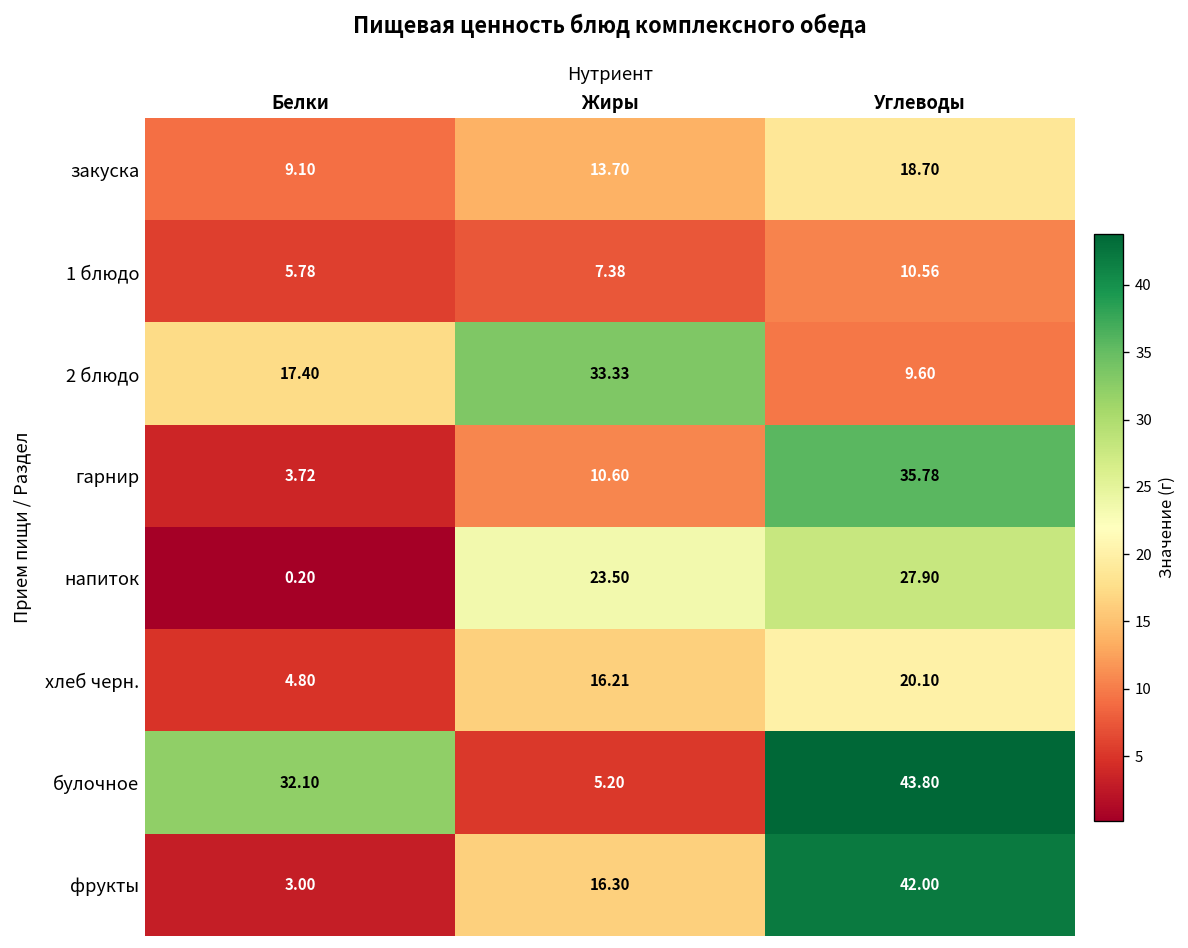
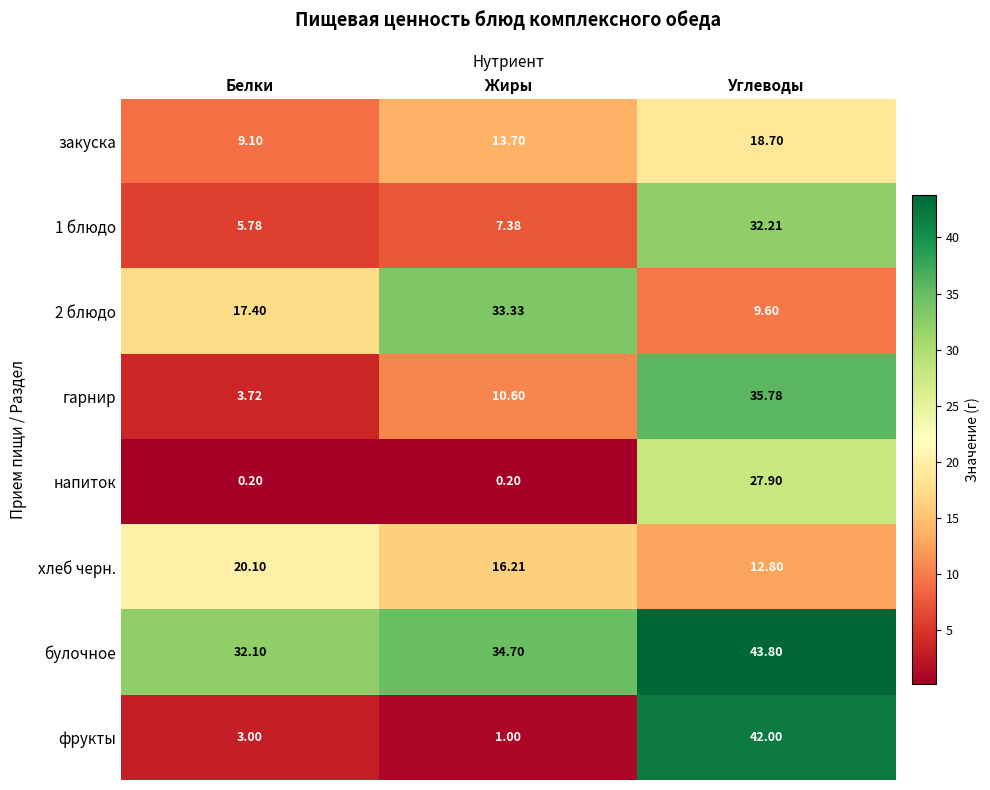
1 блюдо, Углеводы: 10.56 -> 32.21
напиток, Жиры: 23.50 -> 0.20
хлеб черн., Белки: 4.80 -> 20.10
хлеб черн., Углеводы: 20.10 -> 12.80
булочное, Жиры: 5.20 -> 34.70
фрукты, Жиры: 16.30 -> 1.00
